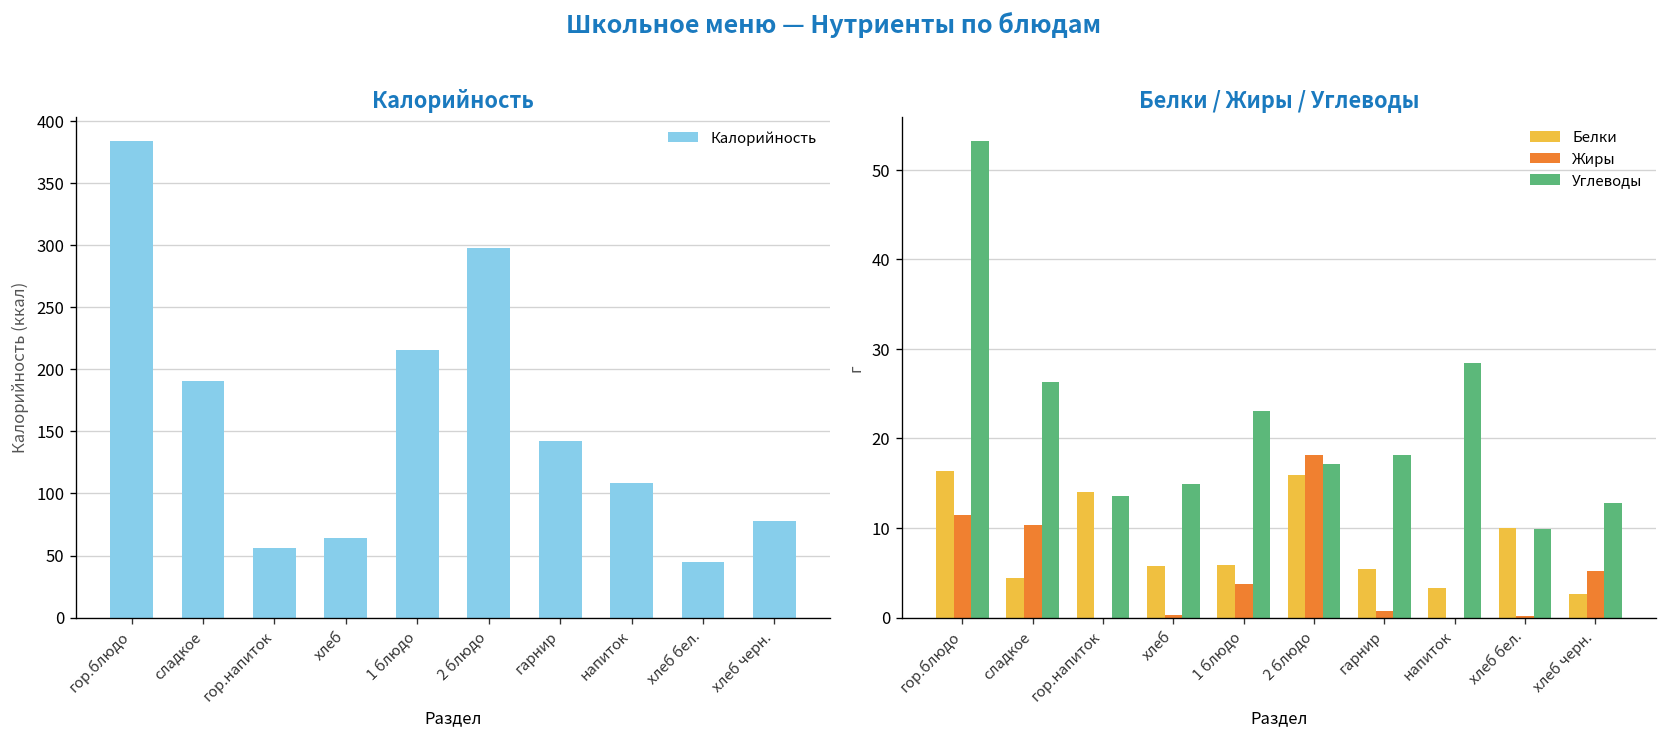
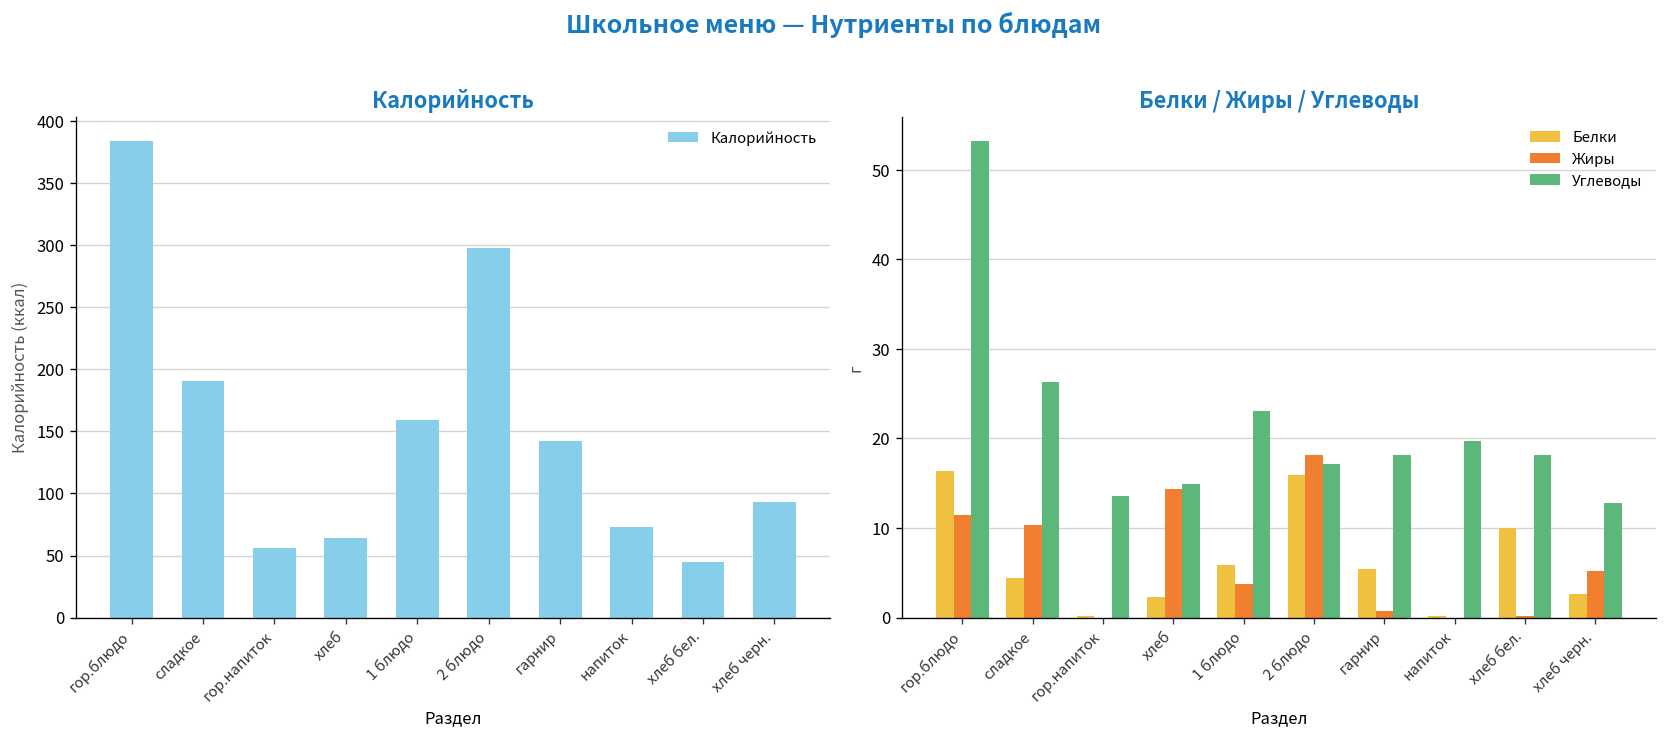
Калорийность, 1 блюдо: 216 -> 159
Калорийность, напиток: 108 -> 73
Калорийность, хлеб черн.: 78 -> 93
Белки / Жиры / Углеводы, Белки, гор.напиток: 14 -> 0
Белки / Жиры / Углеводы, Белки, хлеб: 6 -> 2
Белки / Жиры / Углеводы, Жиры, хлеб: 0 -> 14
Белки / Жиры / Углеводы, Белки, напиток: 3 -> 0
Белки / Жиры / Углеводы, Углеводы, напиток: 28 -> 20
Белки / Жиры / Углеводы, Углеводы, хлеб бел.: 10 -> 18
